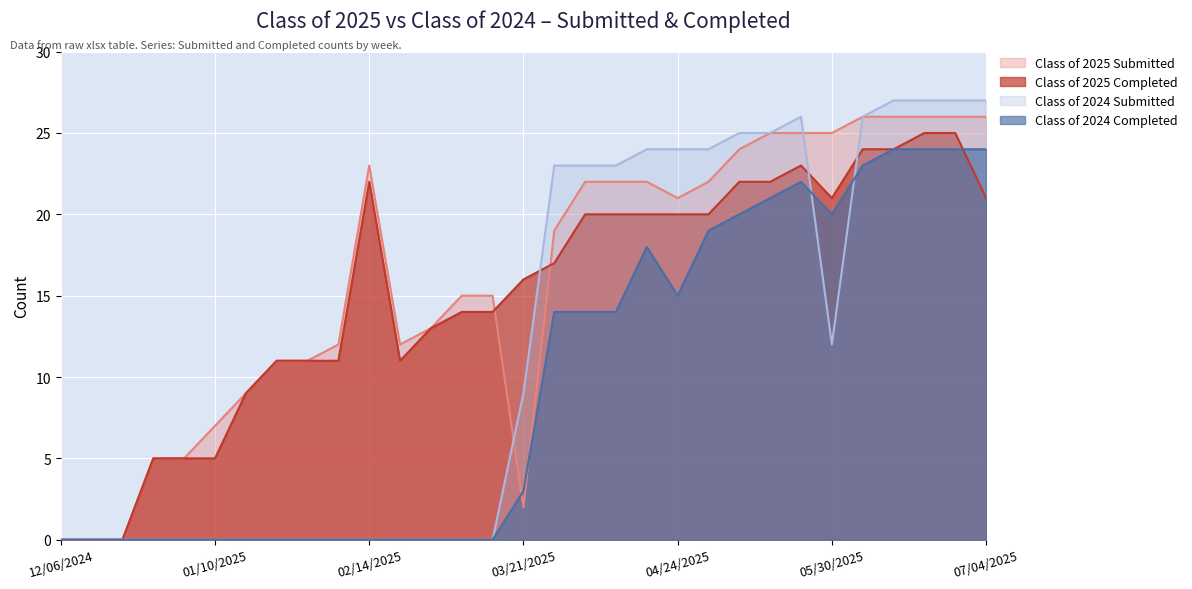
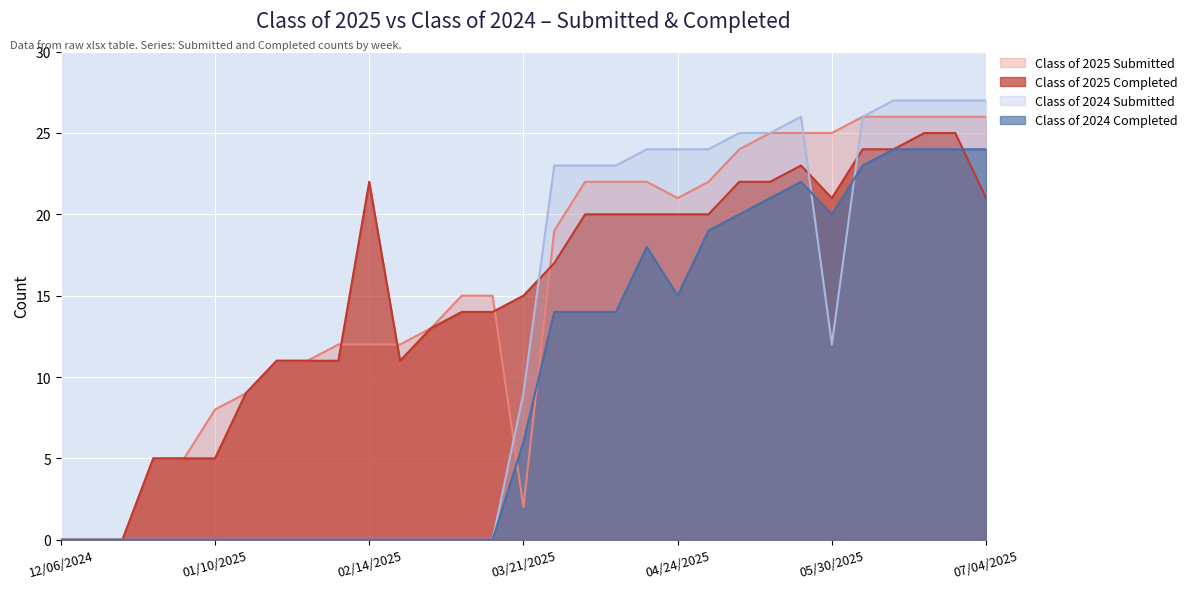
Class of 2025 Submitted, 01/10/2025: 7 -> 8
Class of 2025 Submitted, 02/14/2025: 23 -> 12
Class of 2025 Completed, 03/21/2025: 16 -> 15
Class of 2024 Completed, 03/21/2025: 3 -> 6
